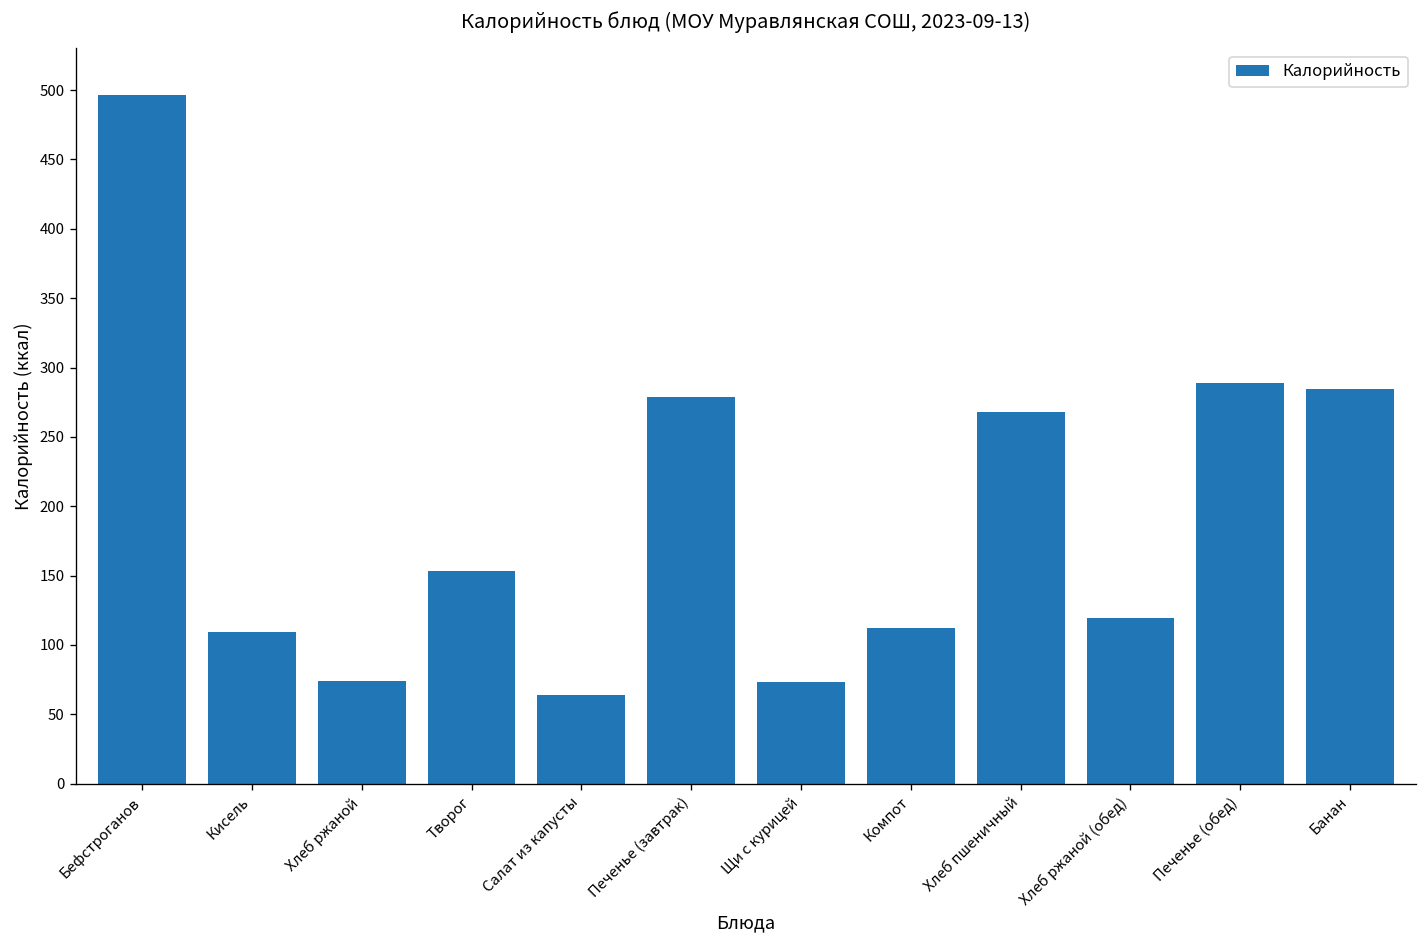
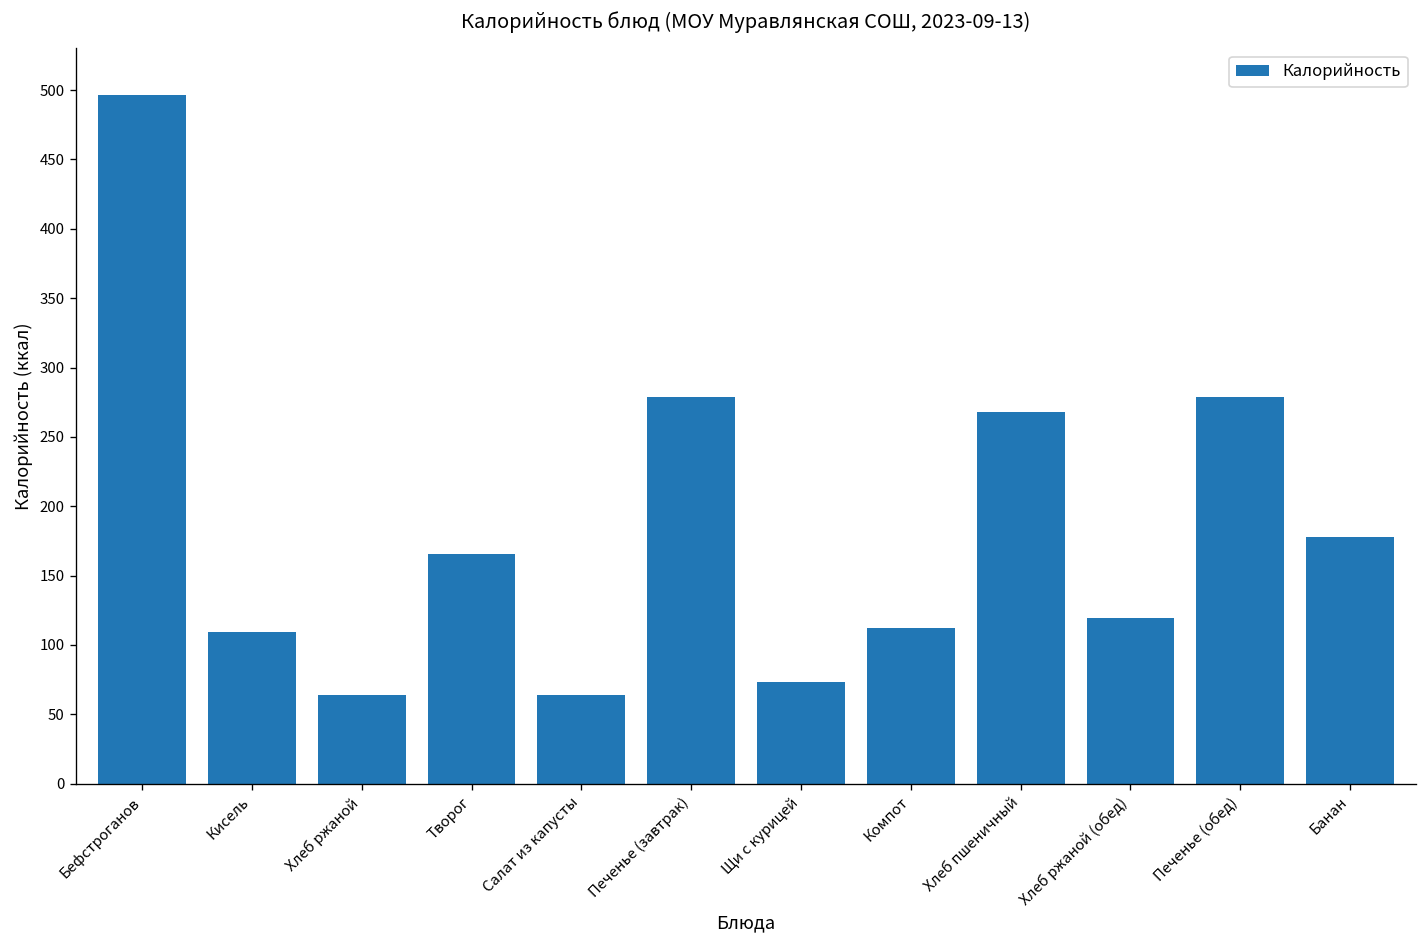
Хлеб ржаной: 74 -> 64
Творог: 153 -> 166
Печенье (обед): 289 -> 279
Банан: 285 -> 178
